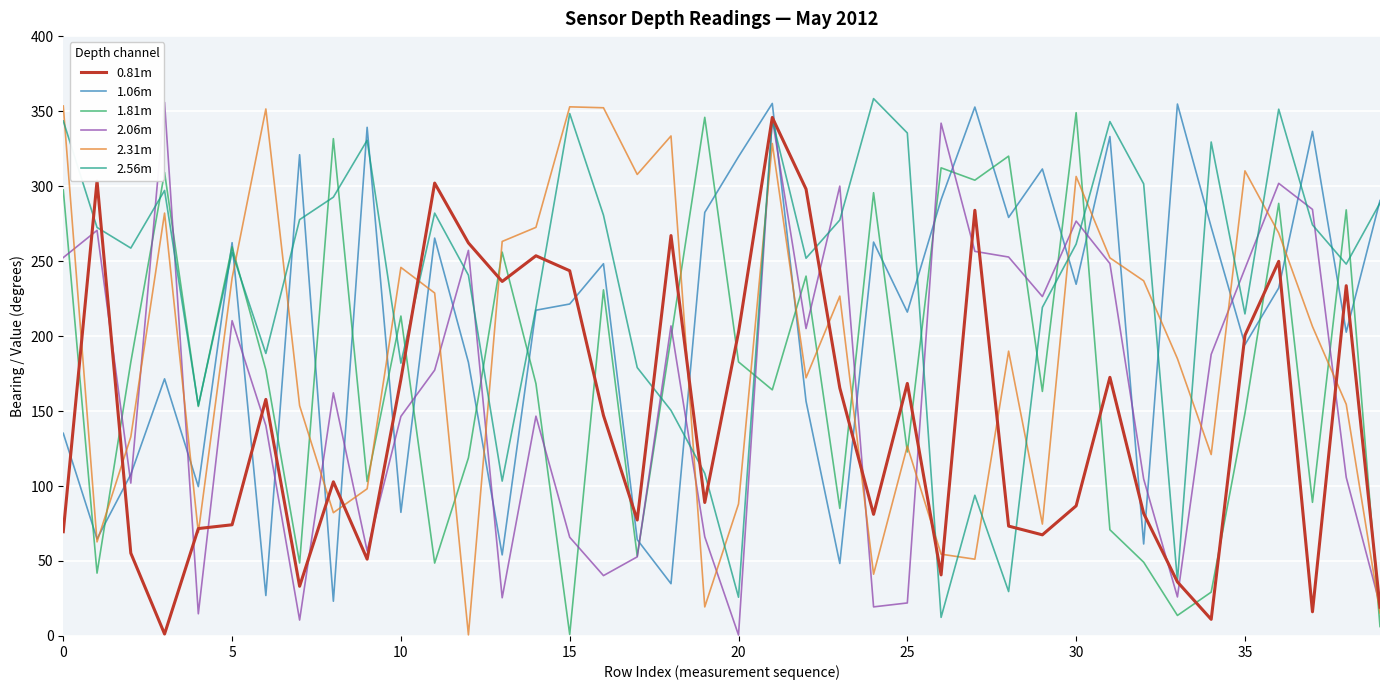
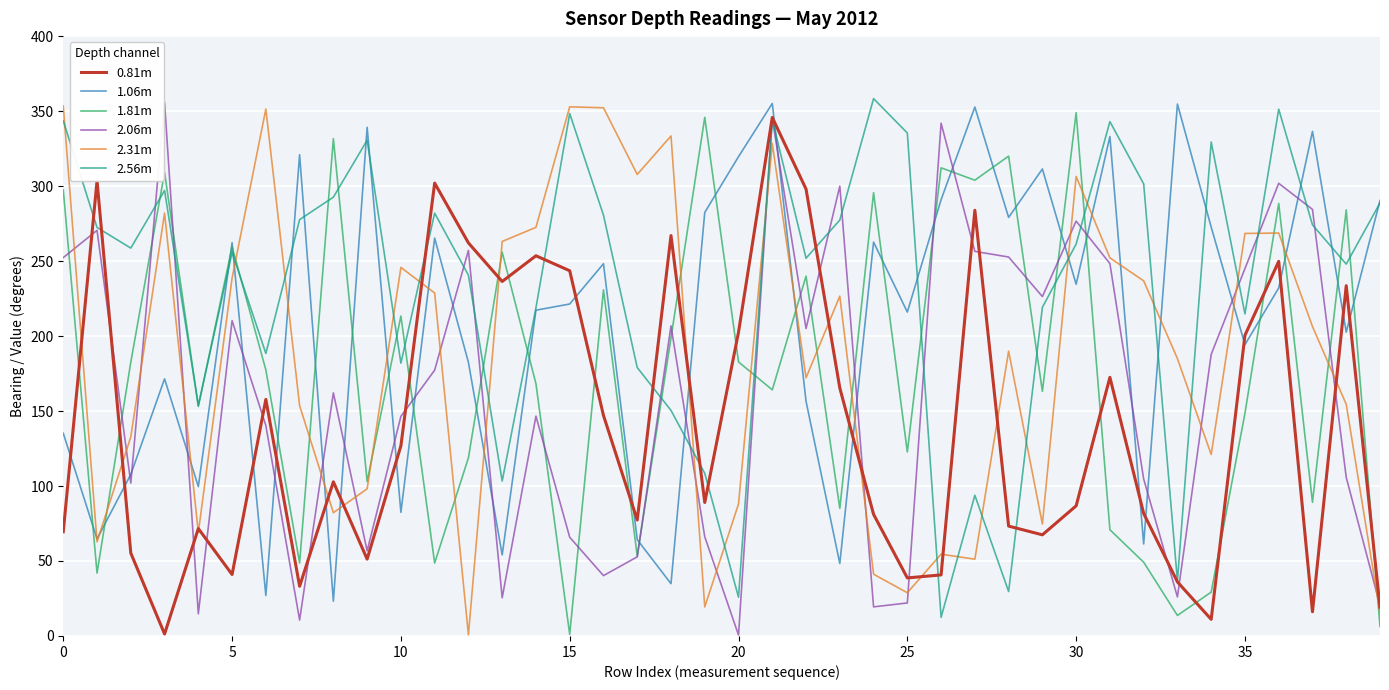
0.81m, 5: 74 -> 41
0.81m, 10: 171 -> 127
0.81m, 25: 168 -> 39
2.31m, 25: 127 -> 29
2.31m, 35: 310 -> 268
